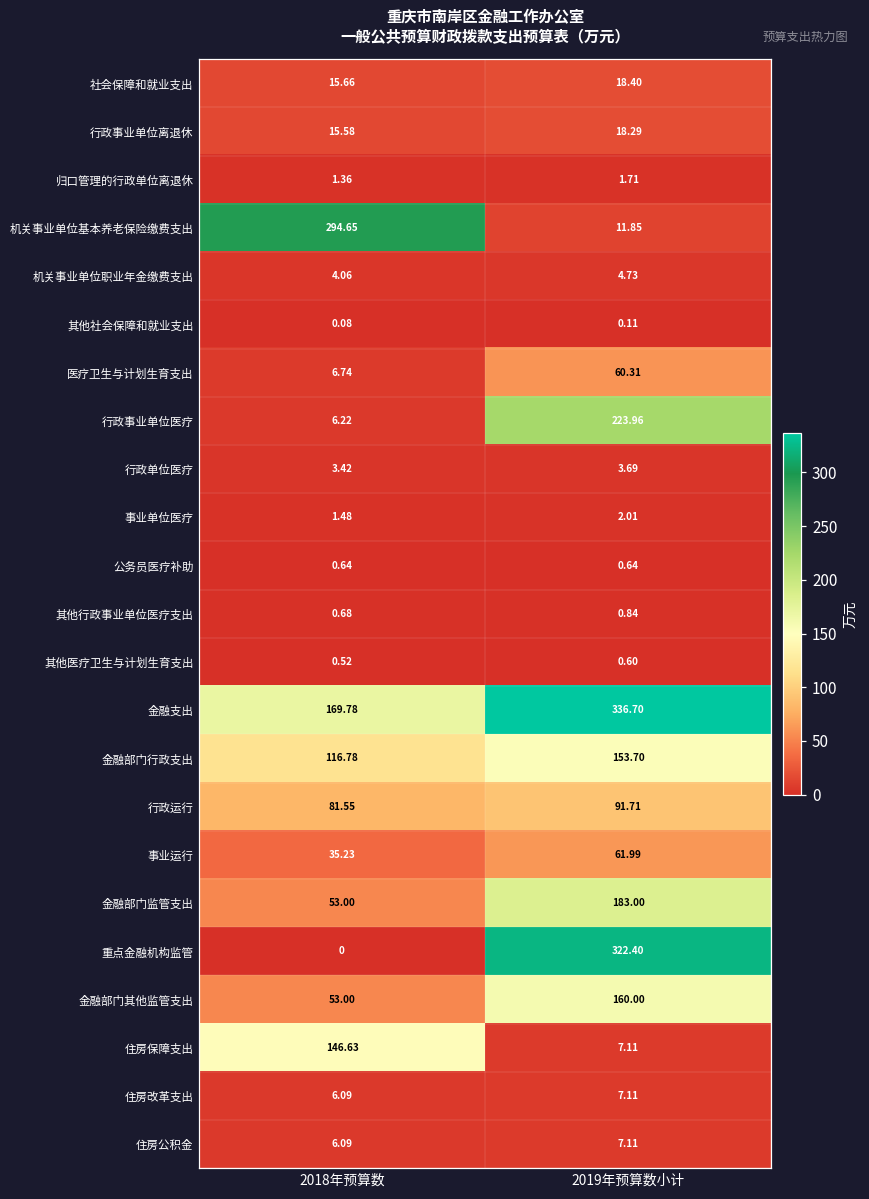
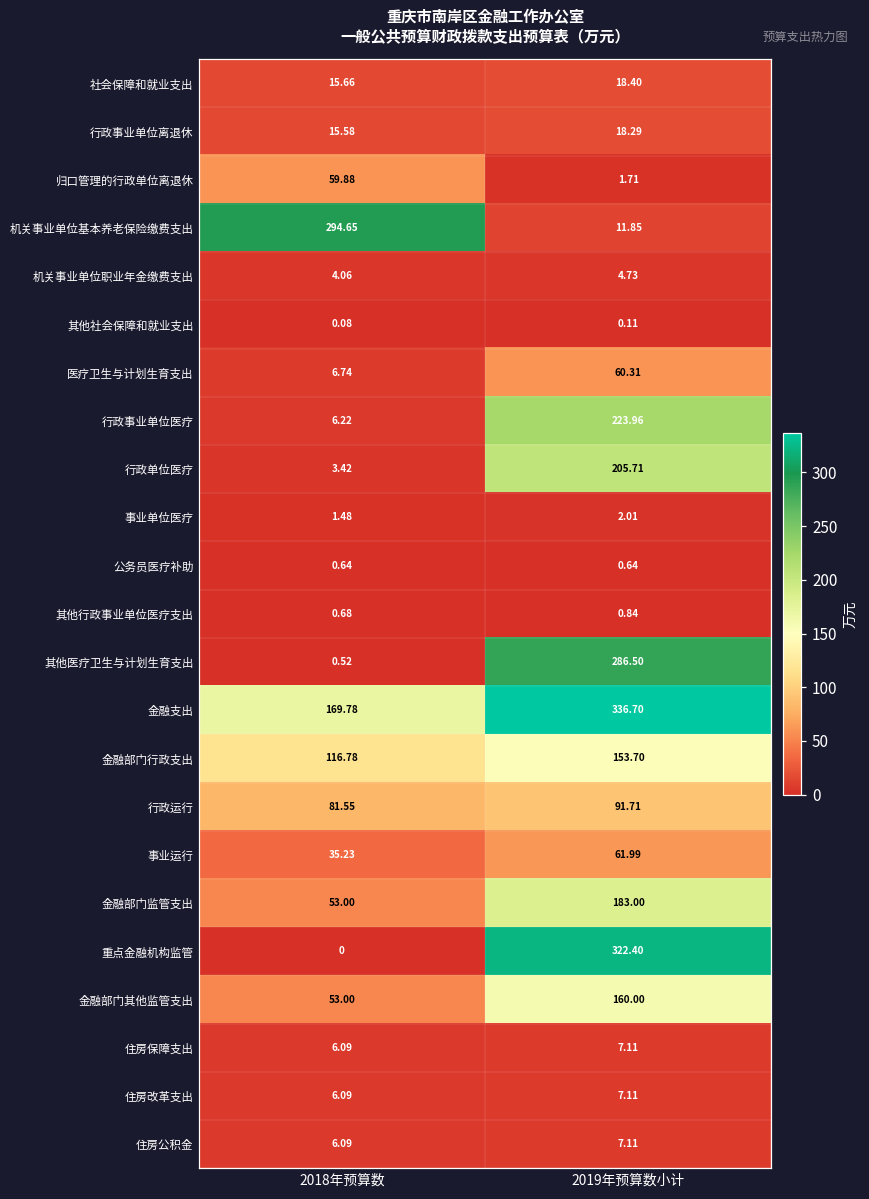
归口管理的行政单位离退休, 2018年预算数: 1.36 -> 59.88
行政单位医疗, 2019年预算数小计: 3.69 -> 205.71
其他医疗卫生与计划生育支出, 2019年预算数小计: 0.60 -> 286.50
住房保障支出, 2018年预算数: 146.63 -> 6.09
